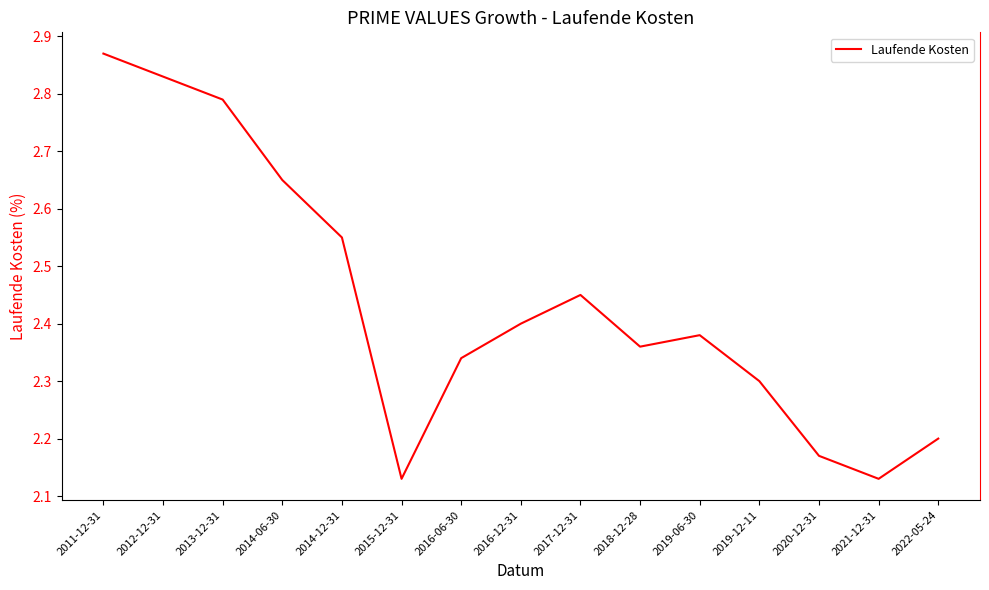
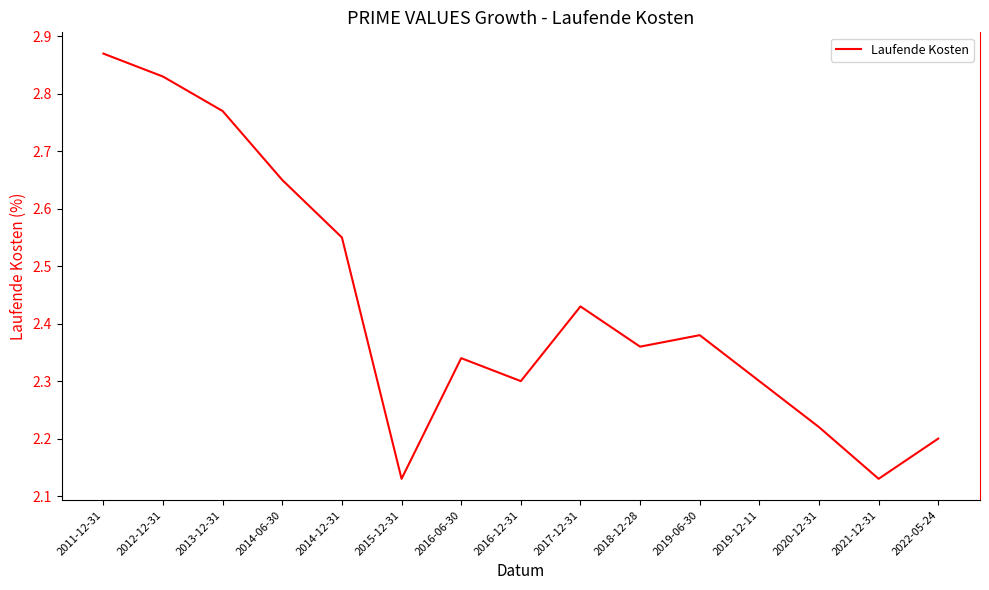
2013-12-31: 2.79 -> 2.77
2016-12-31: 2.4 -> 2.3
2017-12-31: 2.45 -> 2.43
2020-12-31: 2.17 -> 2.22
